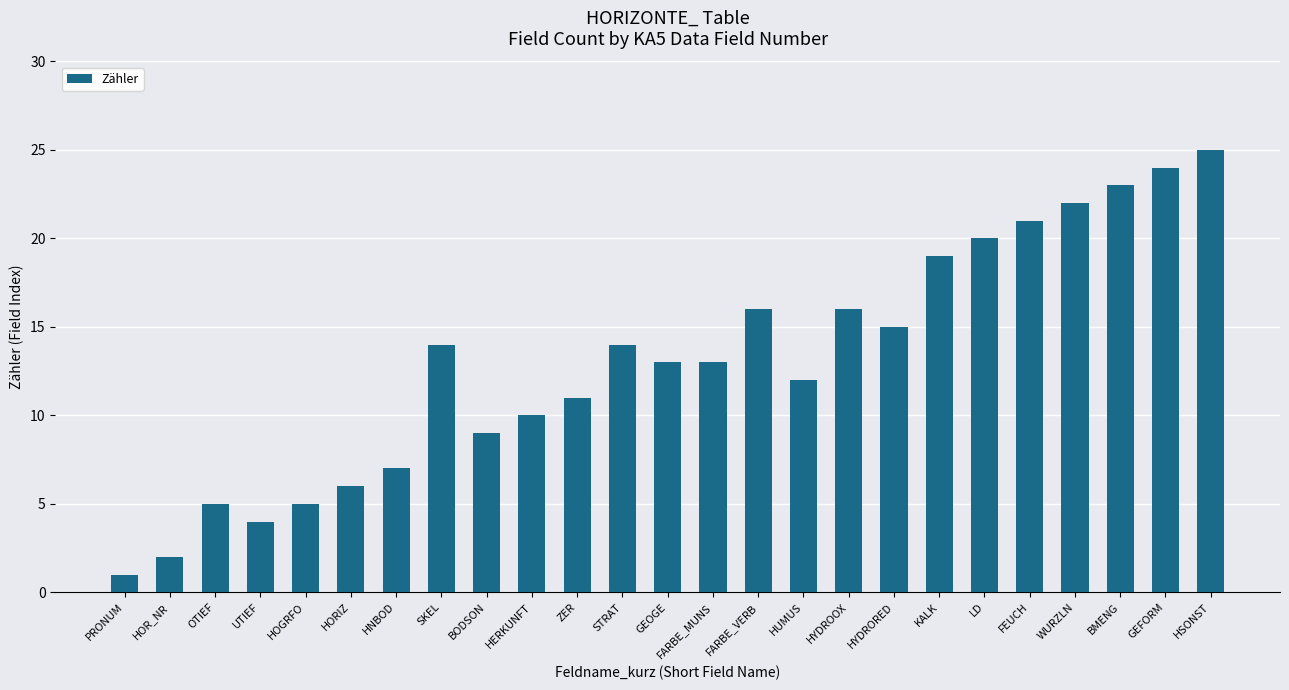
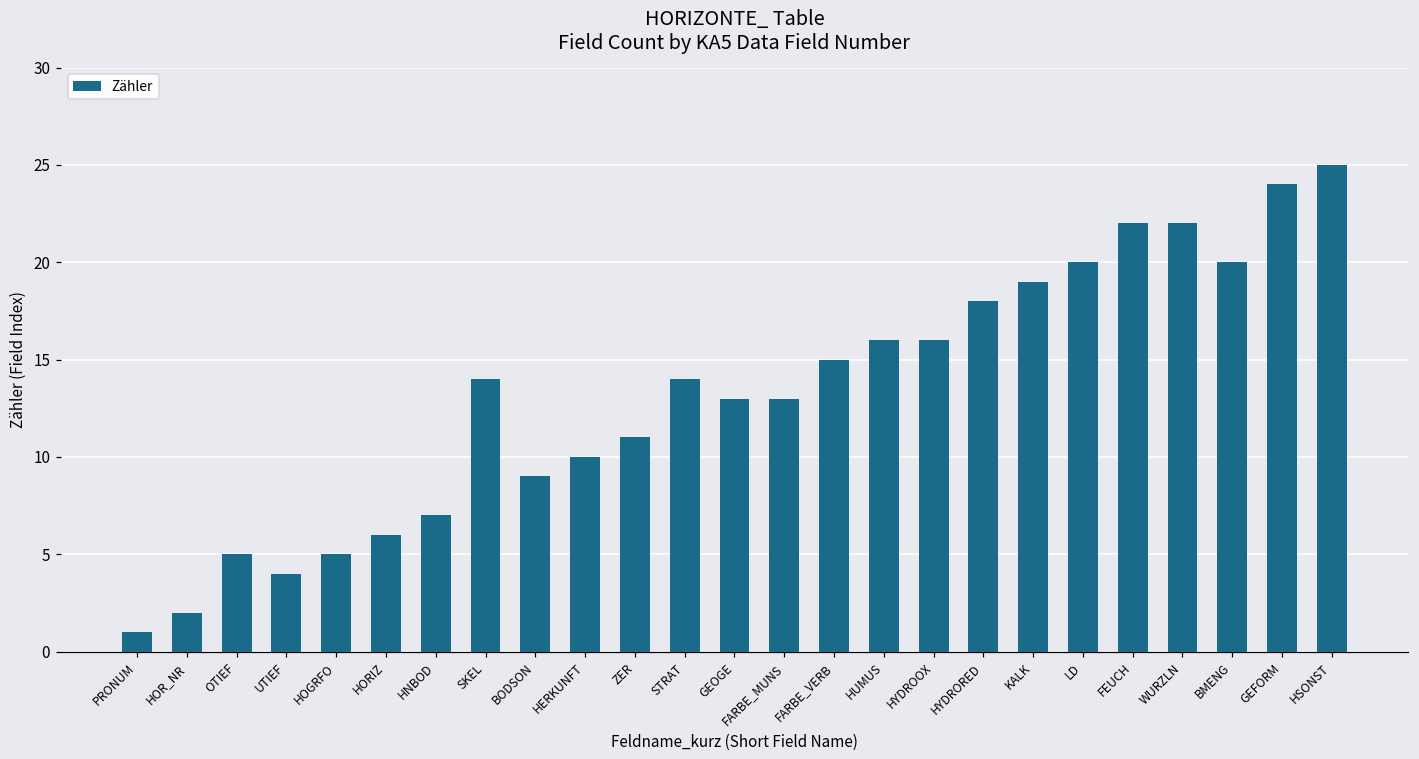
FARBE_VERB: 16 -> 15
HUMUS: 12 -> 16
HYDRORED: 15 -> 18
FEUCH: 21 -> 22
BMENG: 23 -> 20
